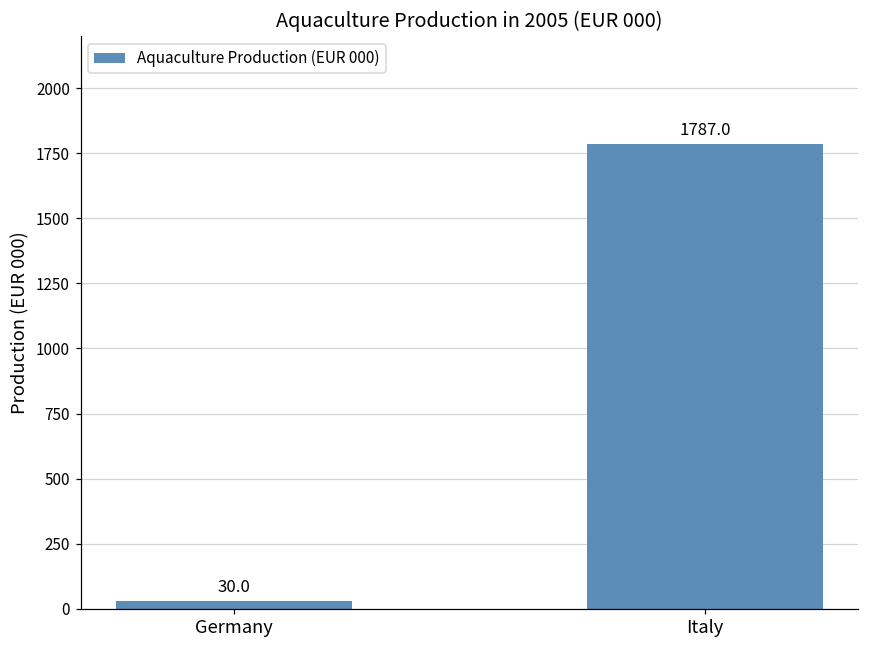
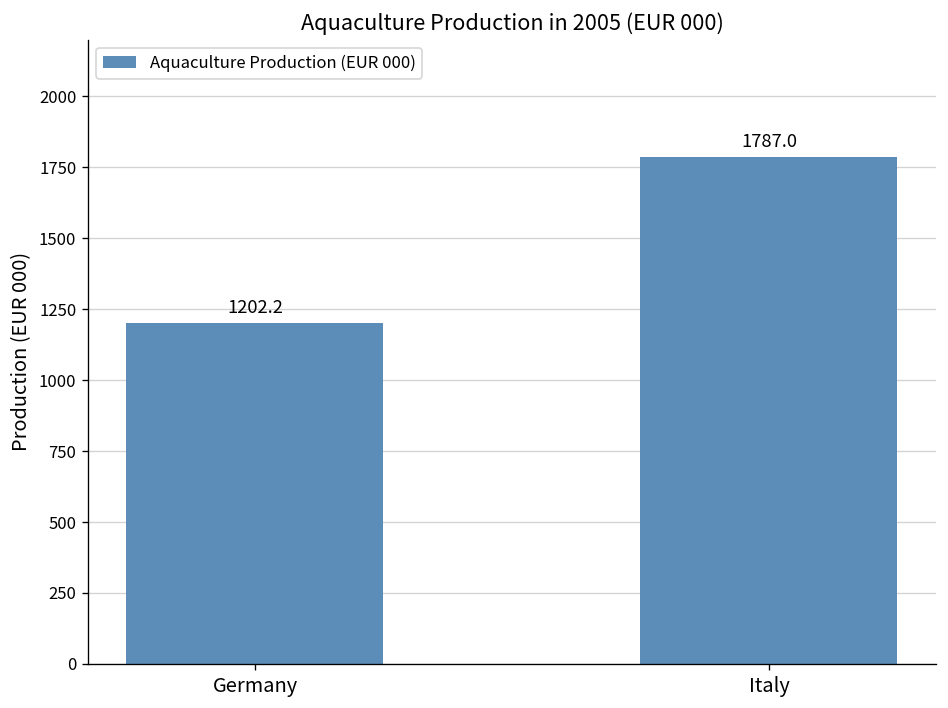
Germany: 30.0 -> 1202.2
